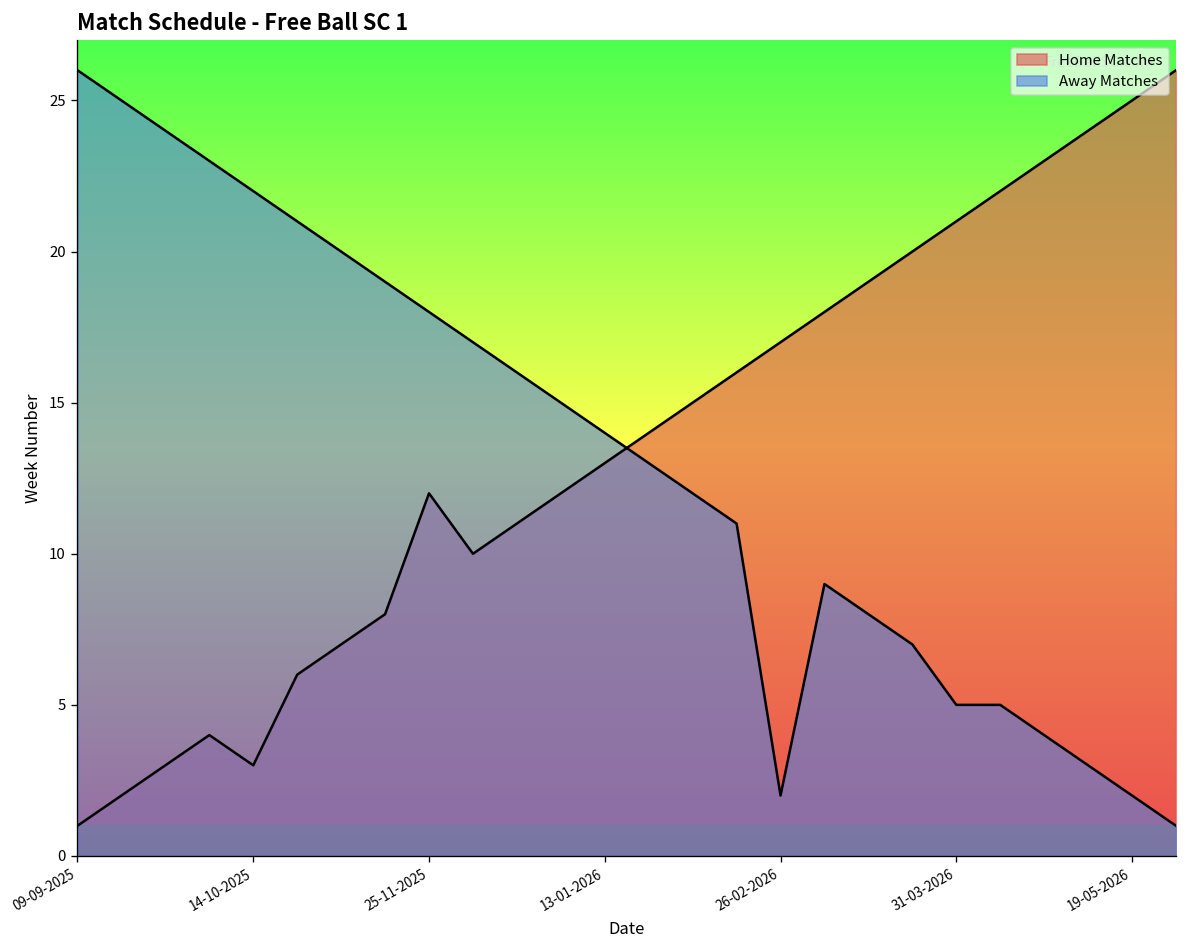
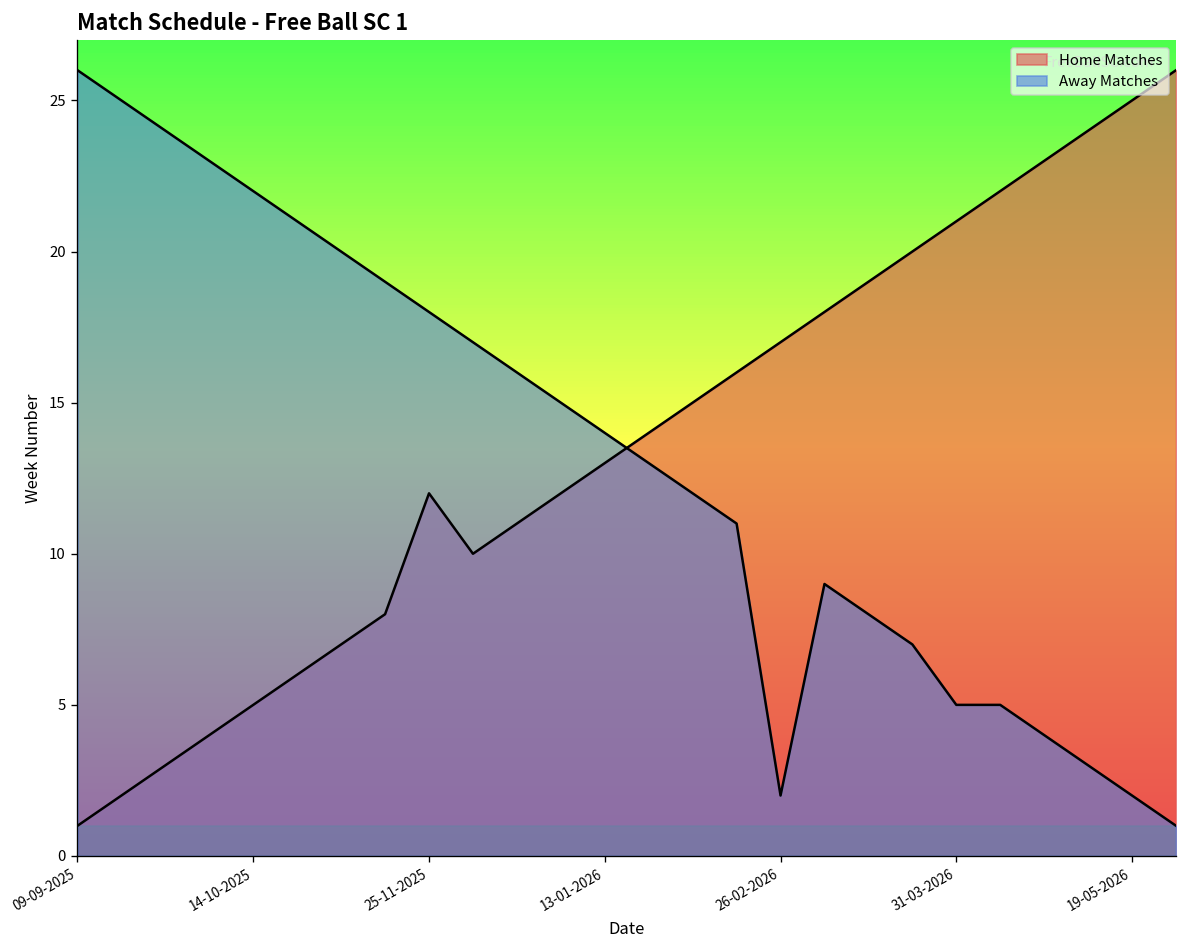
Home Matches, 14-10-2025: 3 -> 5
